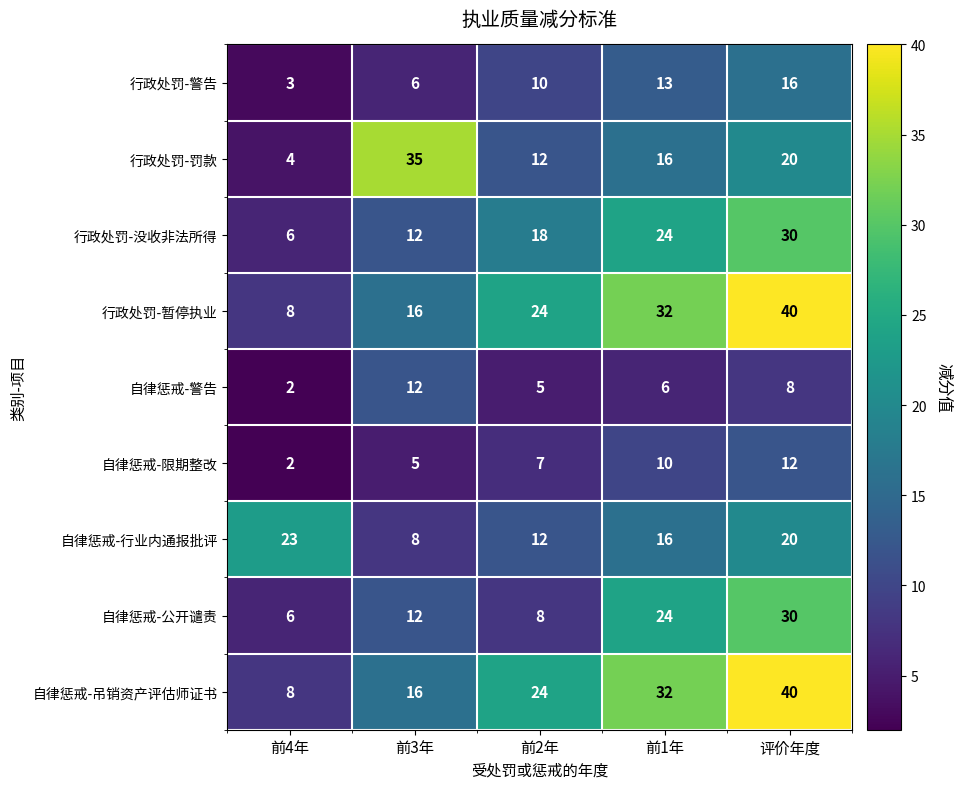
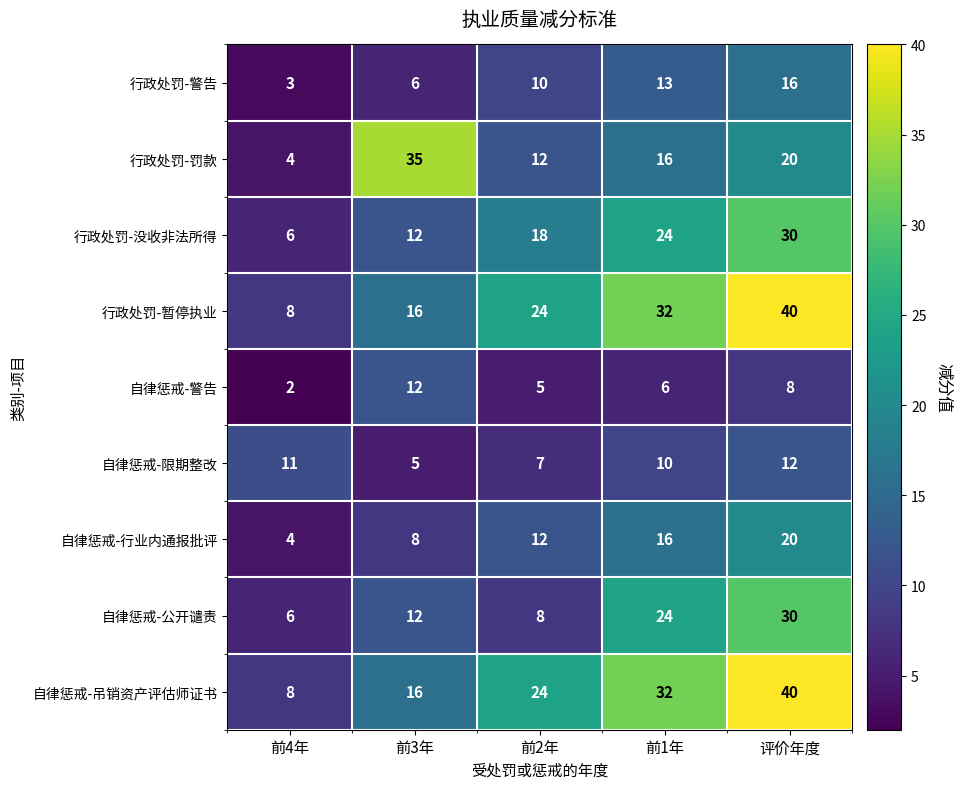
自律惩戒-限期整改, 前4年: 2 -> 11
自律惩戒-行业内通报批评, 前4年: 23 -> 4
